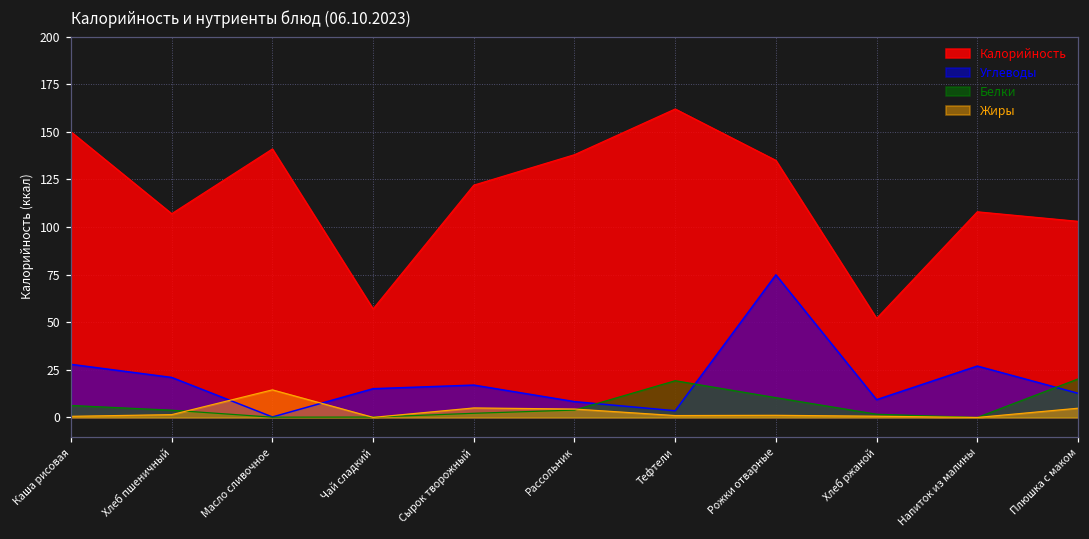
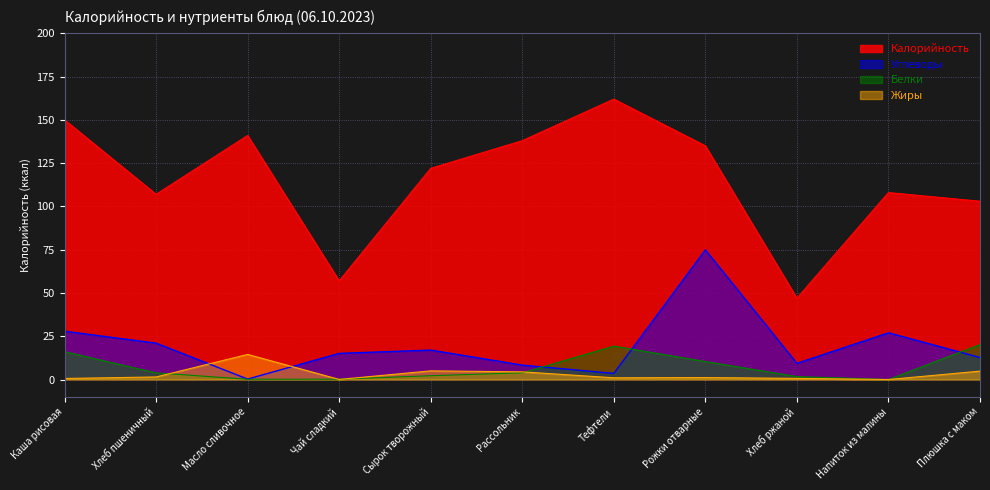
Белки, Каша рисовая: 6 -> 16
Калорийность, Хлеб ржаной: 52 -> 47
